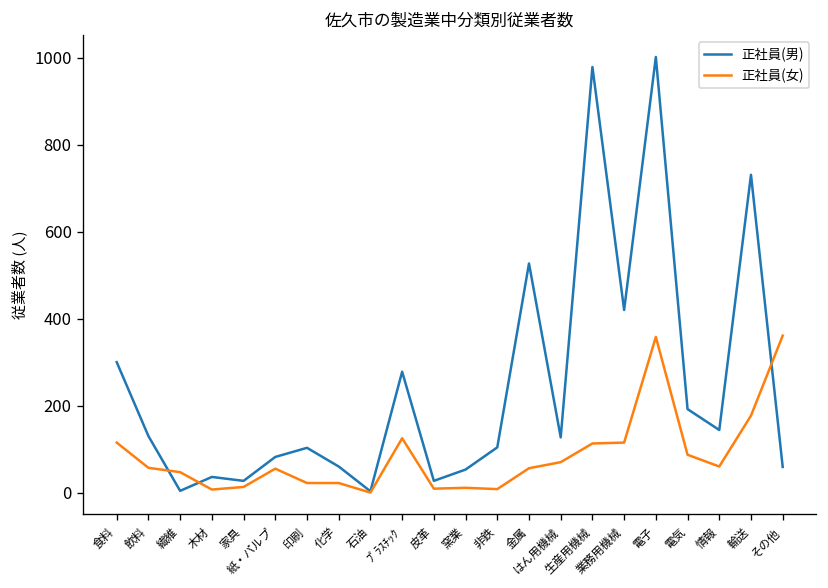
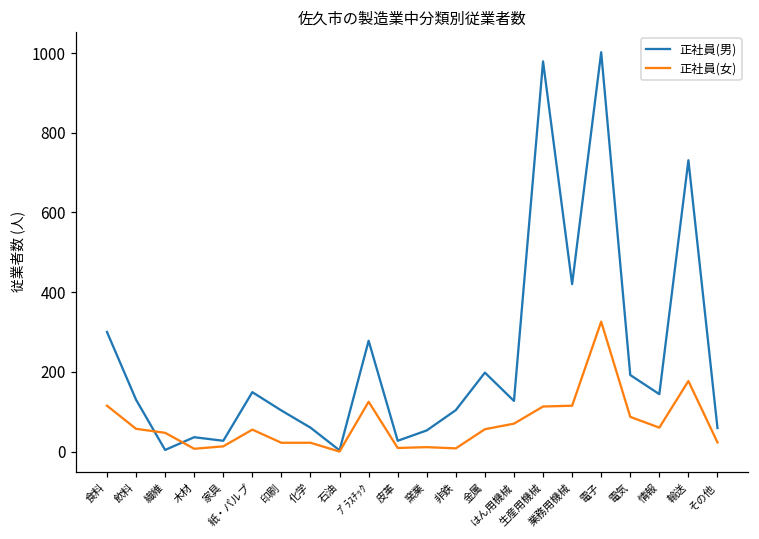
正社員(男), 紙・パルプ: 80 -> 150
正社員(男), 金属: 530 -> 200
正社員(女), 電子: 360 -> 330
正社員(女), その他: 360 -> 20
